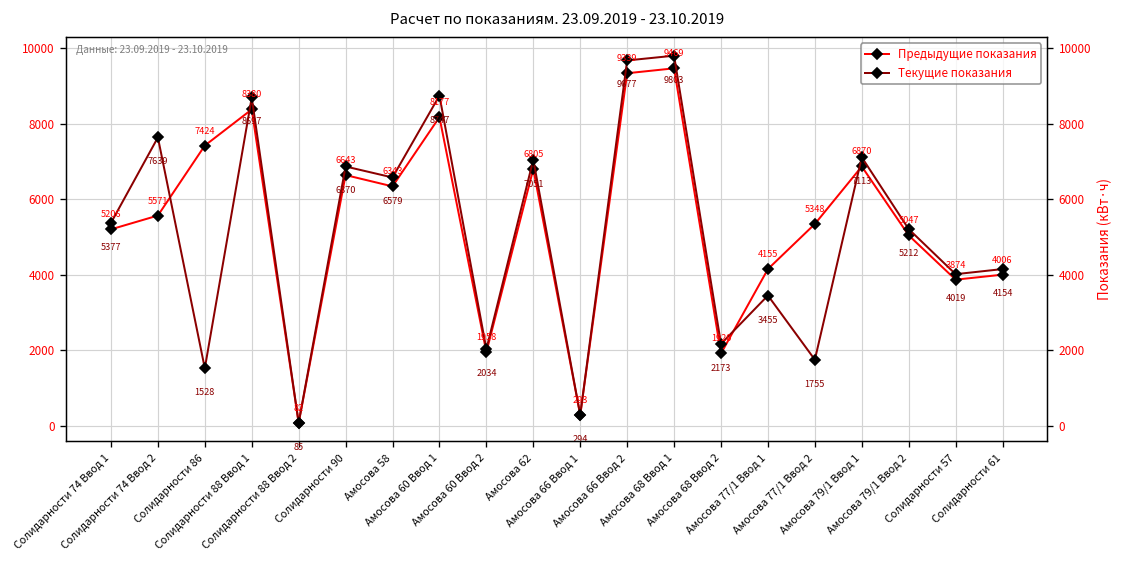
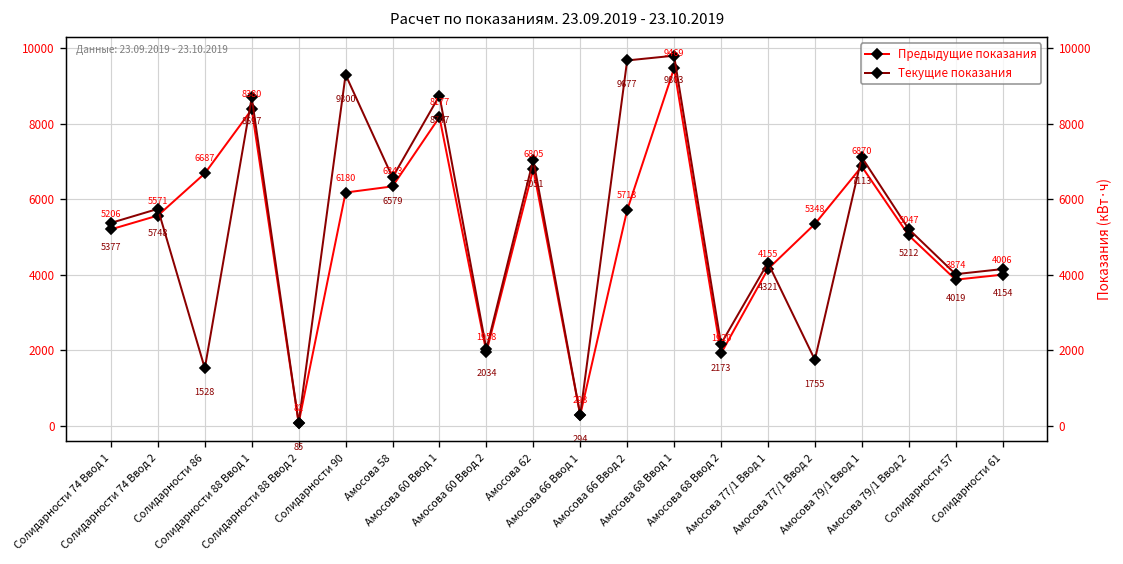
Текущие показания, Солидарности 74 Ввод 2: 7639 -> 5748
Предыдущие показания, Солидарности 86: 7424 -> 6687
Предыдущие показания, Солидарности 90: 6643 -> 6180
Текущие показания, Солидарности 90: 6870 -> 9300
Предыдущие показания, Амосова 66 Ввод 2: 9339 -> 5713
Текущие показания, Амосова 77/1 Ввод 1: 3455 -> 4321
